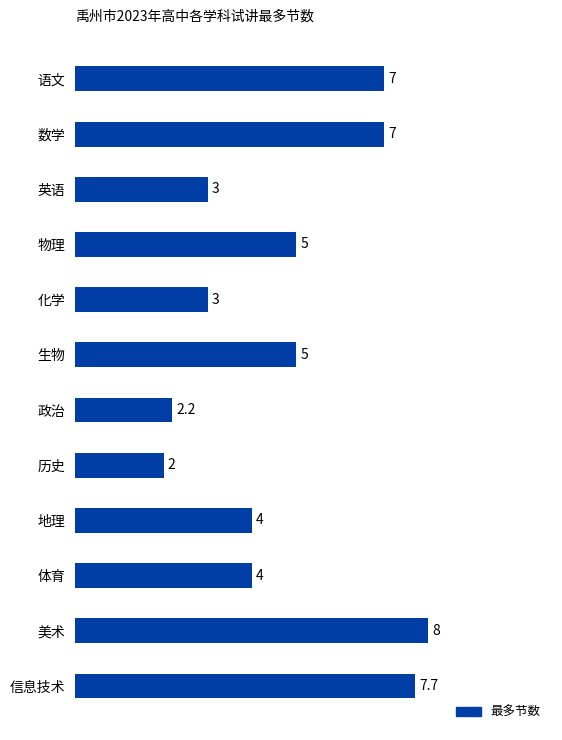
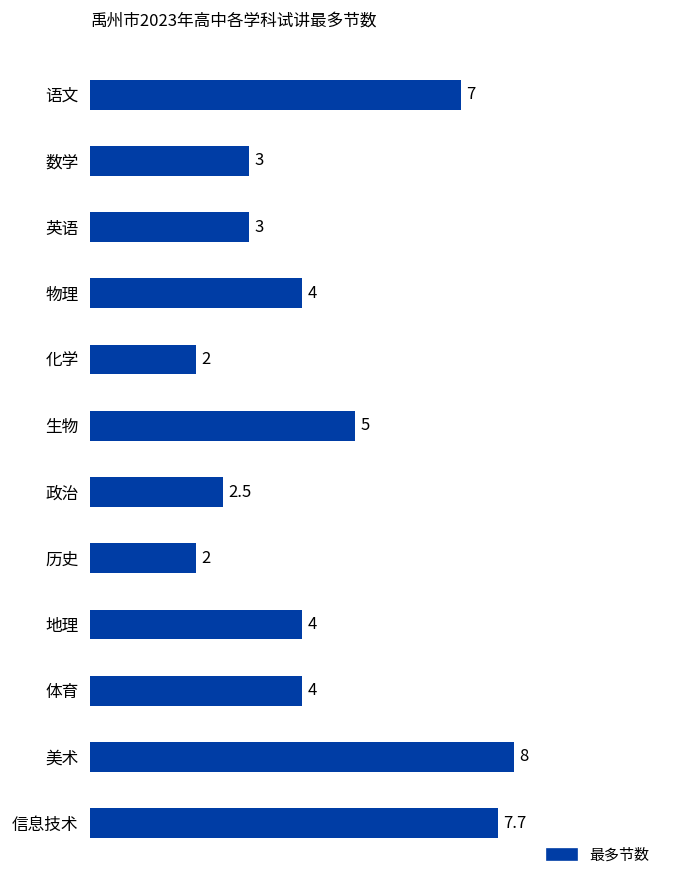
数学: 7 -> 3
物理: 5 -> 4
化学: 3 -> 2
政治: 2.2 -> 2.5
